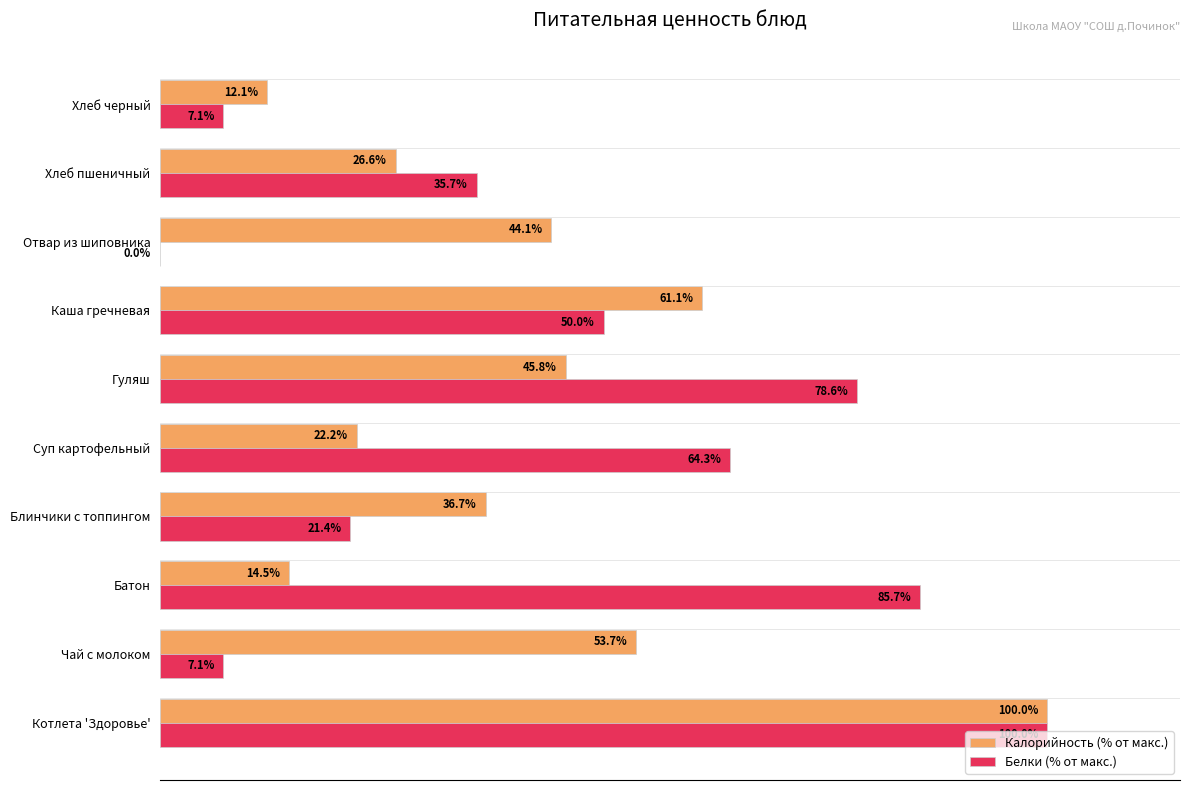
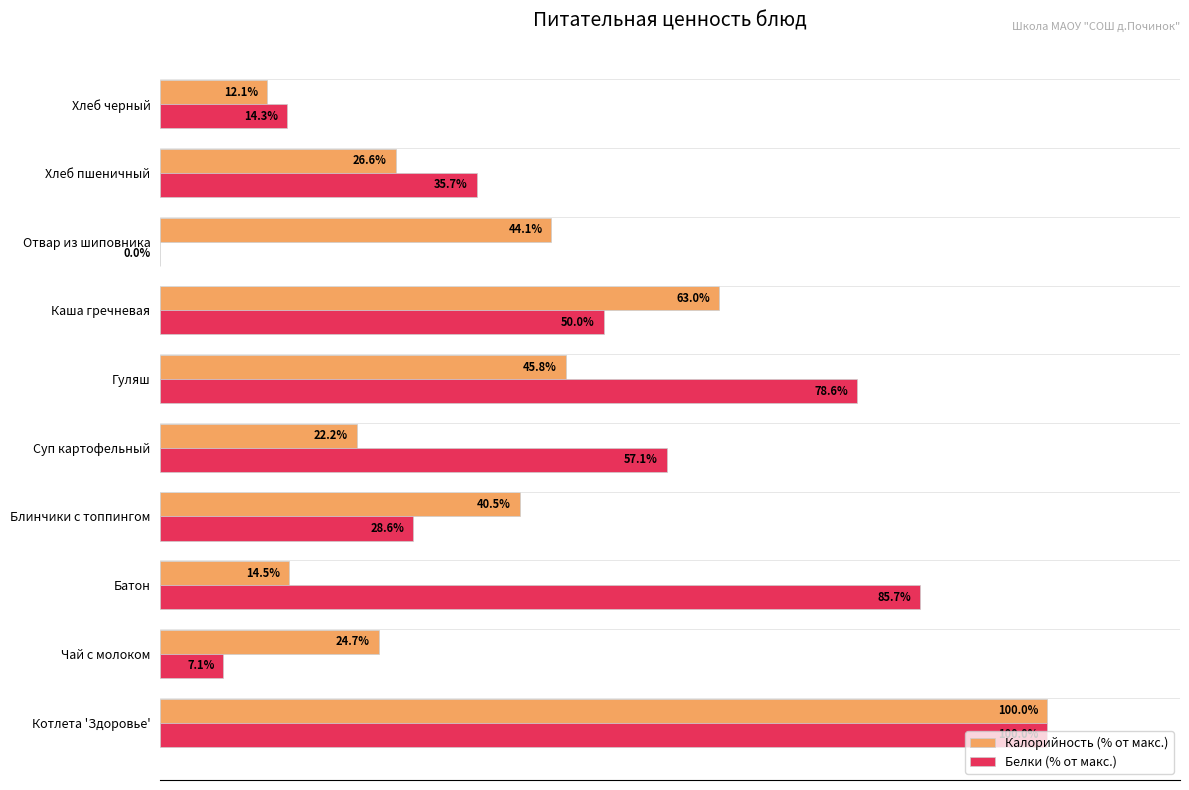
Белки (% от макс.), Хлеб черный: 7.1% -> 14.3%
Калорийность (% от макс.), Каша гречневая: 61.1% -> 63.0%
Белки (% от макс.), Суп картофельный: 64.3% -> 57.1%
Калорийность (% от макс.), Блинчики с топпингом: 36.7% -> 40.5%
Белки (% от макс.), Блинчики с топпингом: 21.4% -> 28.6%
Калорийность (% от макс.), Чай с молоком: 53.7% -> 24.7%
